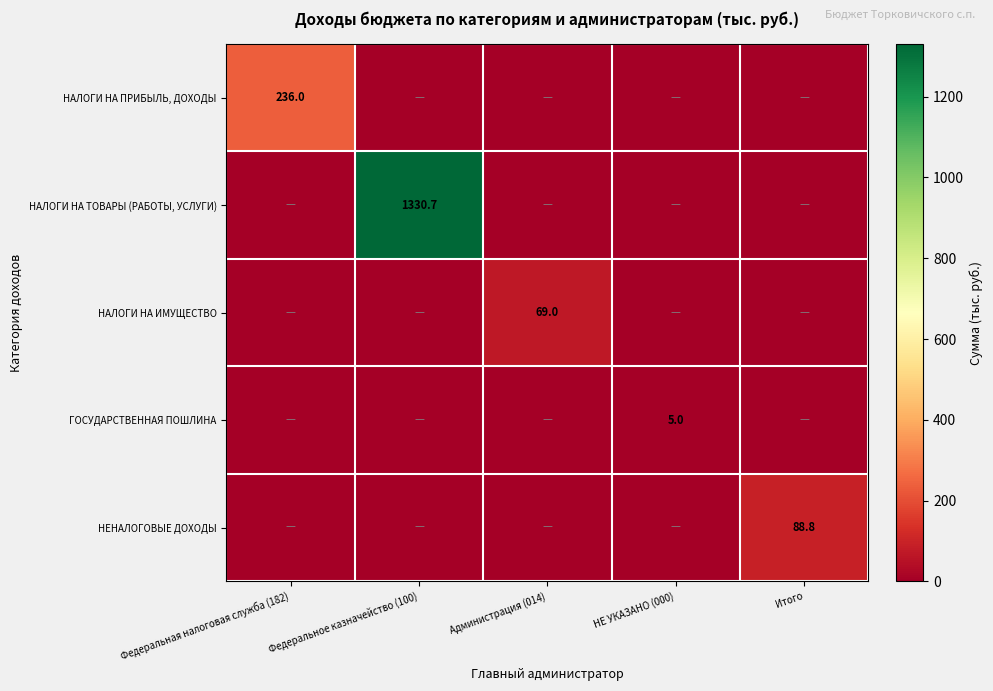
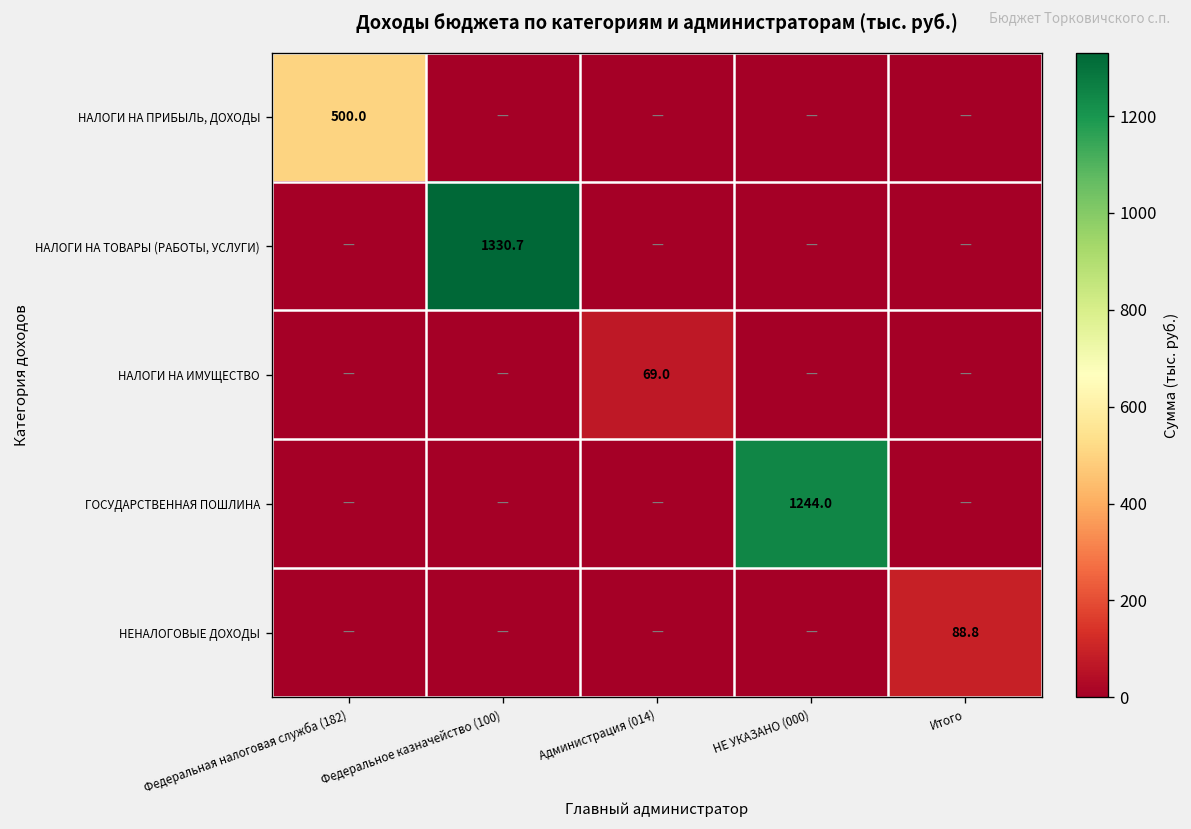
НАЛОГИ НА ПРИБЫЛЬ, ДОХОДЫ, Федеральная налоговая служба (182): 236.0 -> 500.0
ГОСУДАРСТВЕННАЯ ПОШЛИНА, НЕ УКАЗАНО (000): 5.0 -> 1244.0
